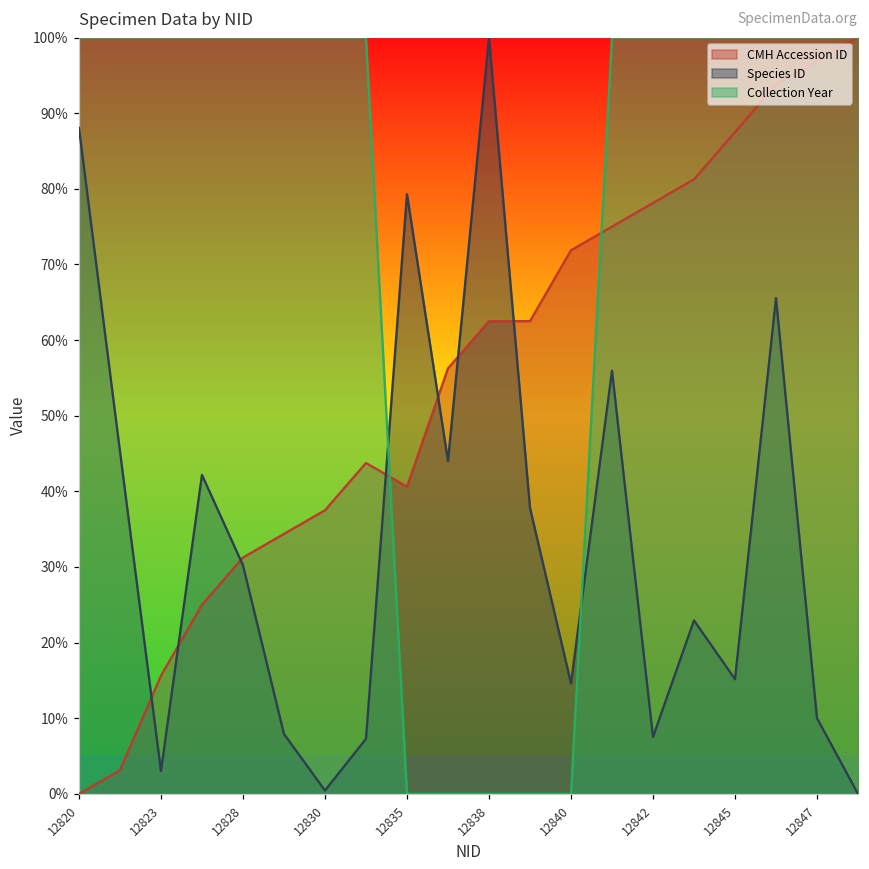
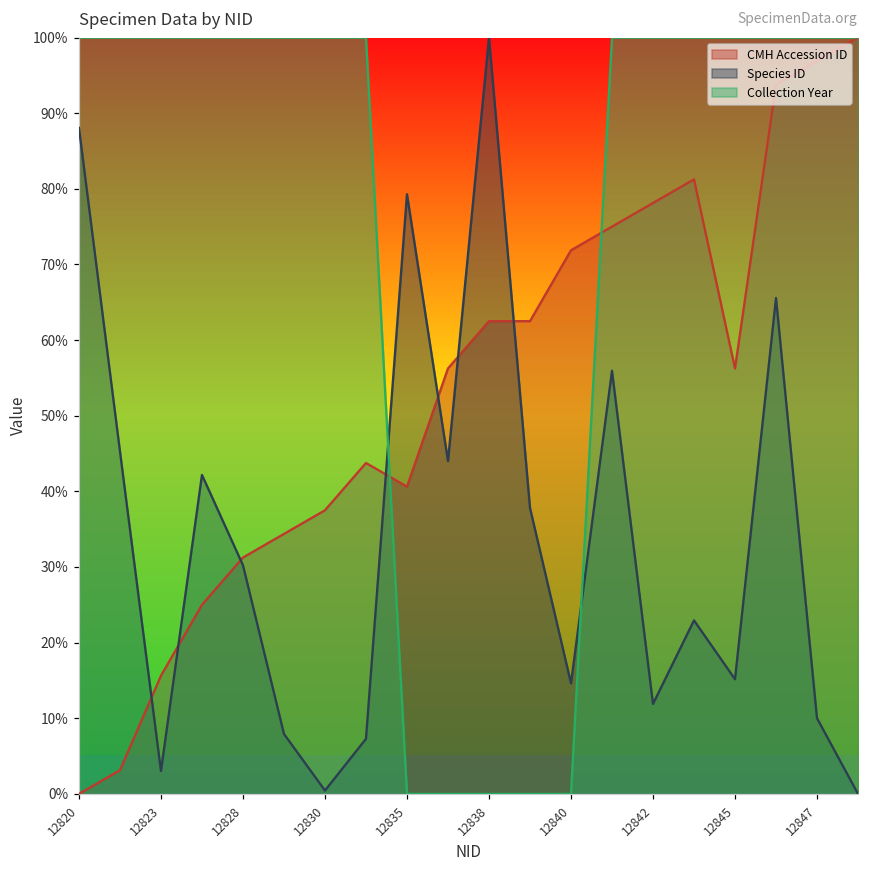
Species ID, 12842: 8% -> 12%
CMH Accession ID, 12845: 88% -> 56%
